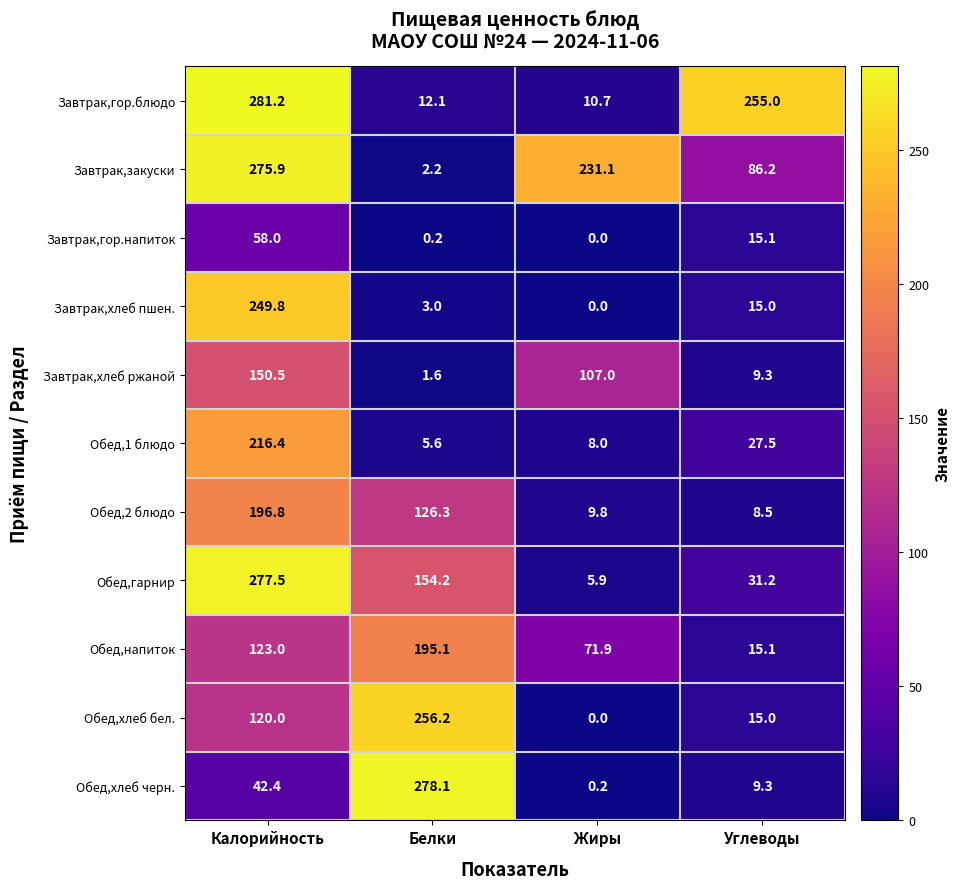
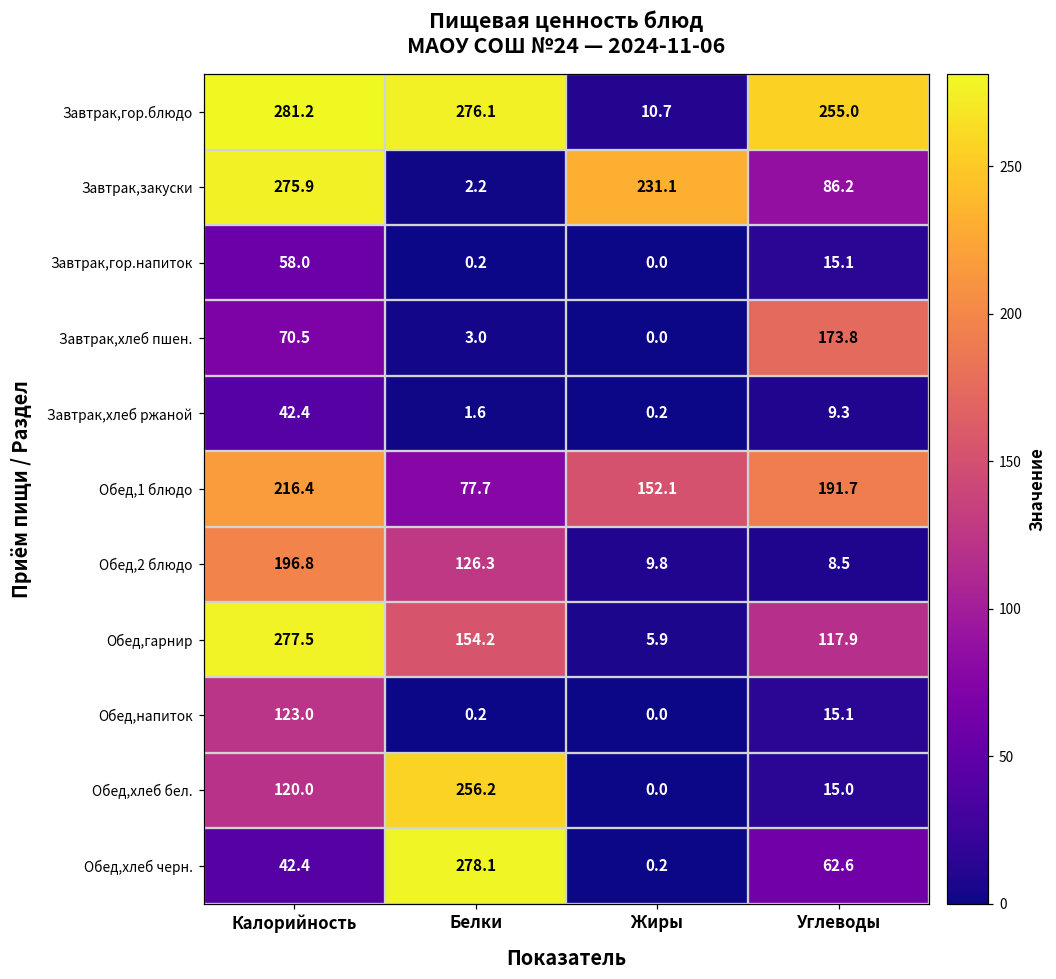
Завтрак,гор.блюдо, Белки: 12.1 -> 276.1
Завтрак,хлеб пшен., Калорийность: 249.8 -> 70.5
Завтрак,хлеб пшен., Углеводы: 15.0 -> 173.8
Завтрак,хлеб ржаной, Калорийность: 150.5 -> 42.4
Завтрак,хлеб ржаной, Жиры: 107.0 -> 0.2
Обед,1 блюдо, Белки: 5.6 -> 77.7
Обед,1 блюдо, Жиры: 8.0 -> 152.1
Обед,1 блюдо, Углеводы: 27.5 -> 191.7
Обед,гарнир, Углеводы: 31.2 -> 117.9
Обед,напиток, Белки: 195.1 -> 0.2
Обед,напиток, Жиры: 71.9 -> 0.0
Обед,хлеб черн., Углеводы: 9.3 -> 62.6
